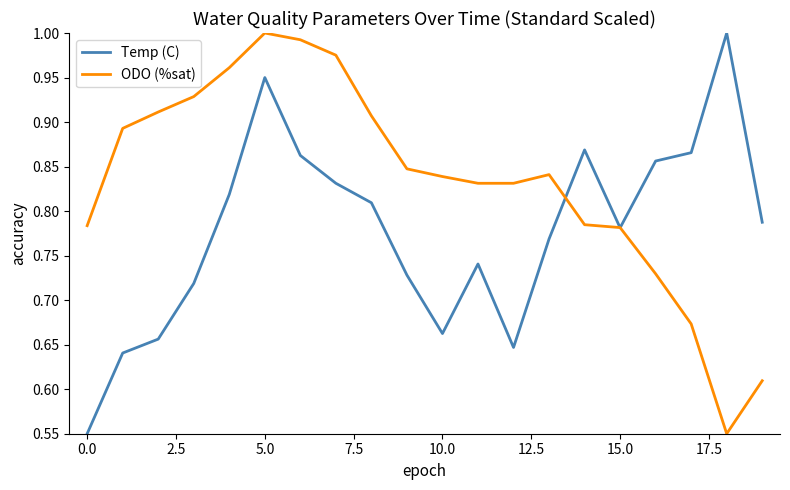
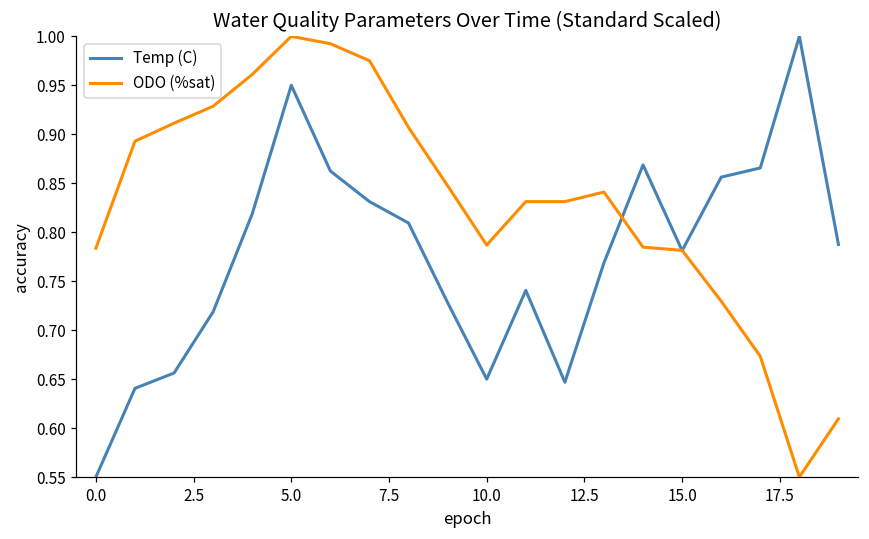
Temp (C), 10.0: 0.66 -> 0.65
ODO (%sat), 10.0: 0.84 -> 0.79
